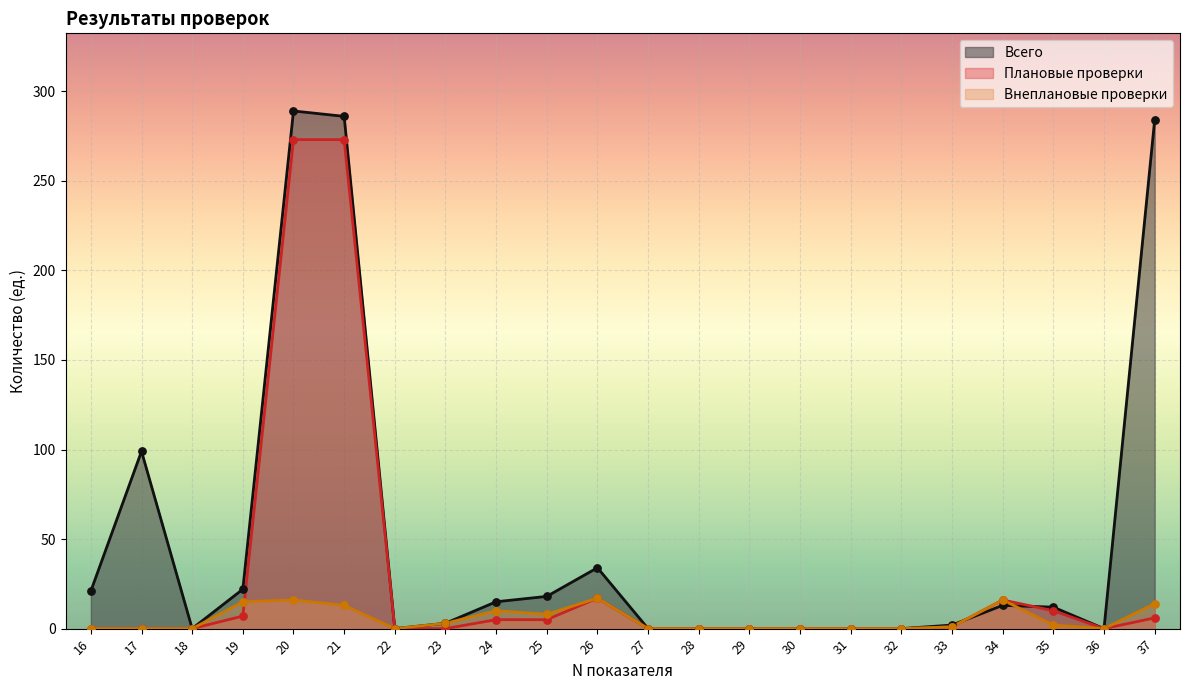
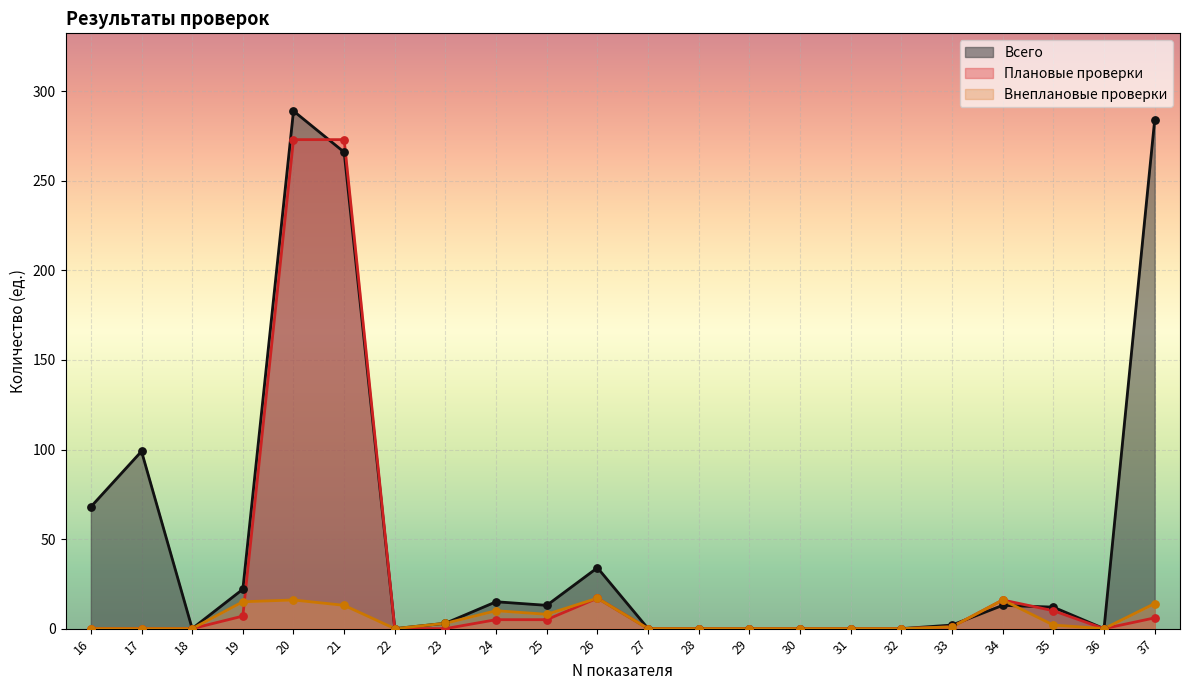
Всего, 16: 21 -> 68
Всего, 21: 286 -> 266
Всего, 25: 18 -> 13
